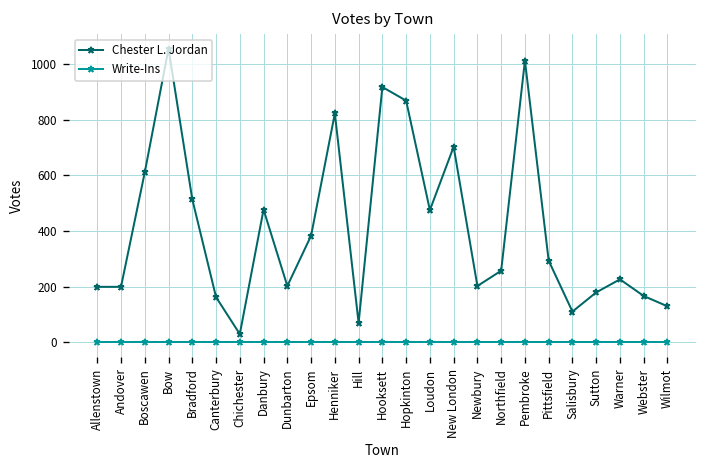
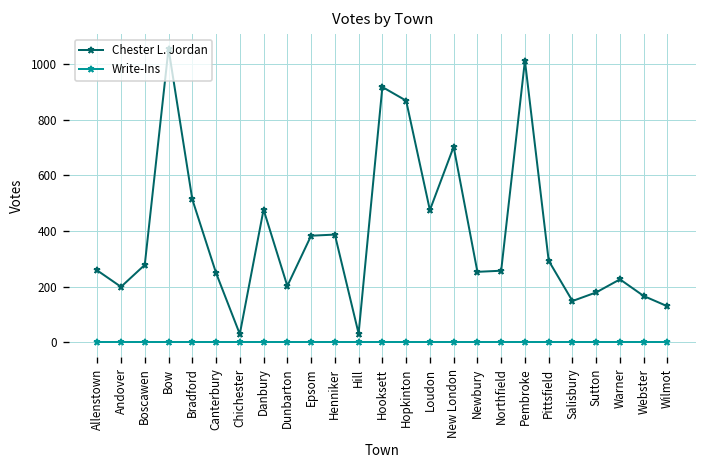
Chester L. Jordan, Allenstown: 200 -> 260
Chester L. Jordan, Boscawen: 610 -> 280
Chester L. Jordan, Canterbury: 160 -> 250
Chester L. Jordan, Henniker: 820 -> 390
Chester L. Jordan, Hill: 70 -> 30
Chester L. Jordan, Newbury: 200 -> 250
Chester L. Jordan, Salisbury: 110 -> 150
